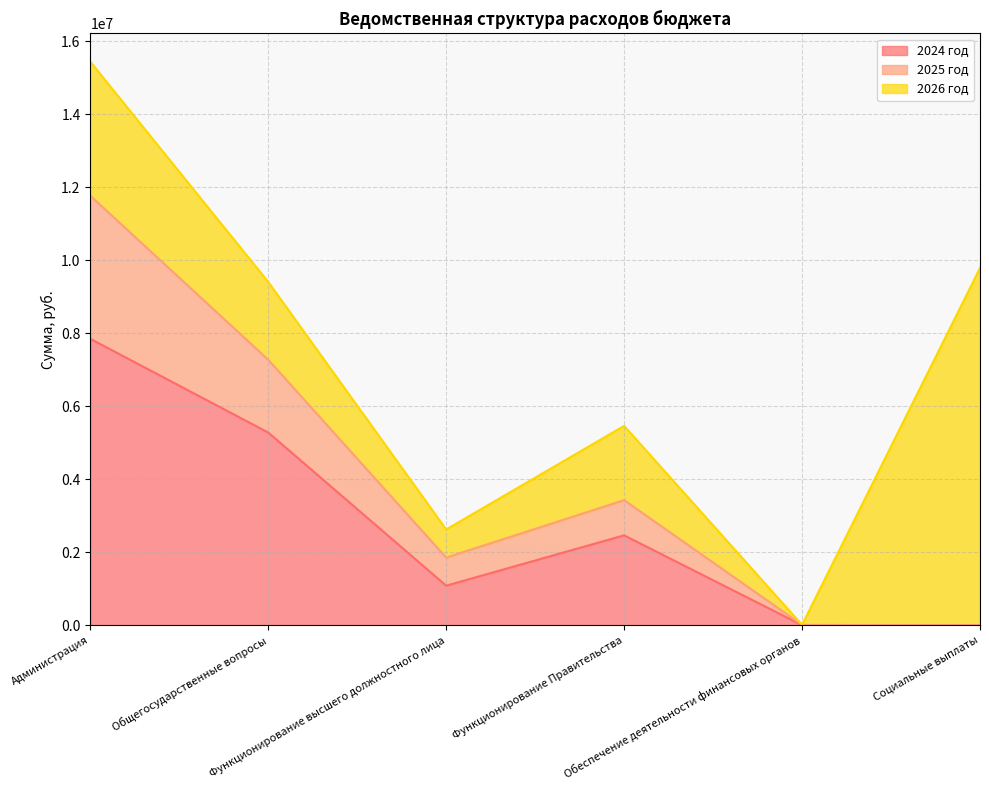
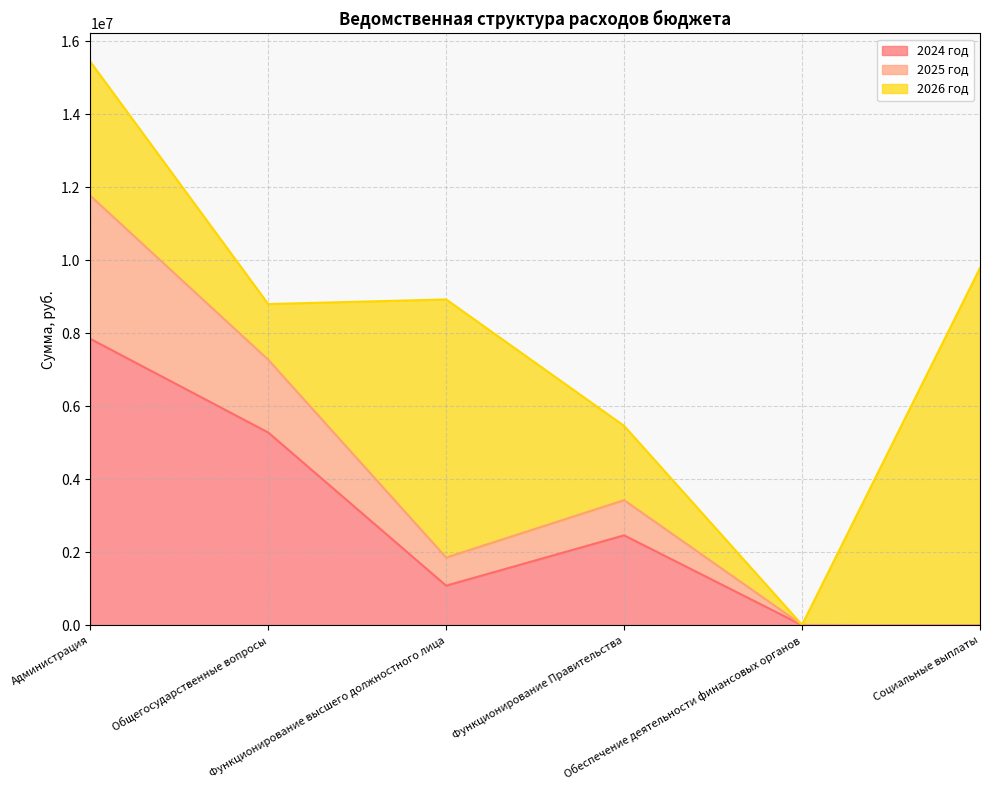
2026 год, Общегосударственные вопросы: 2100000 -> 1500000
2026 год, Функционирование высшего должностного лица: 800000 -> 7100000
